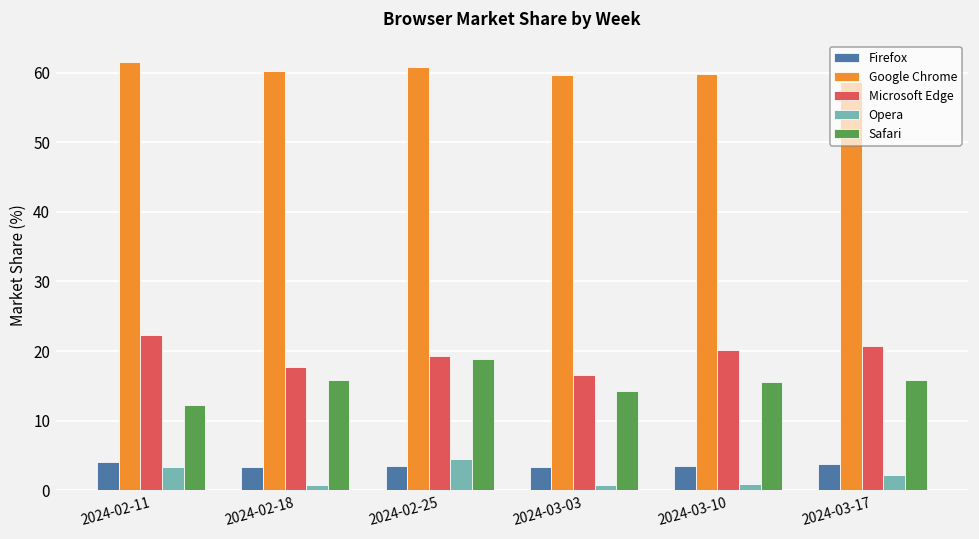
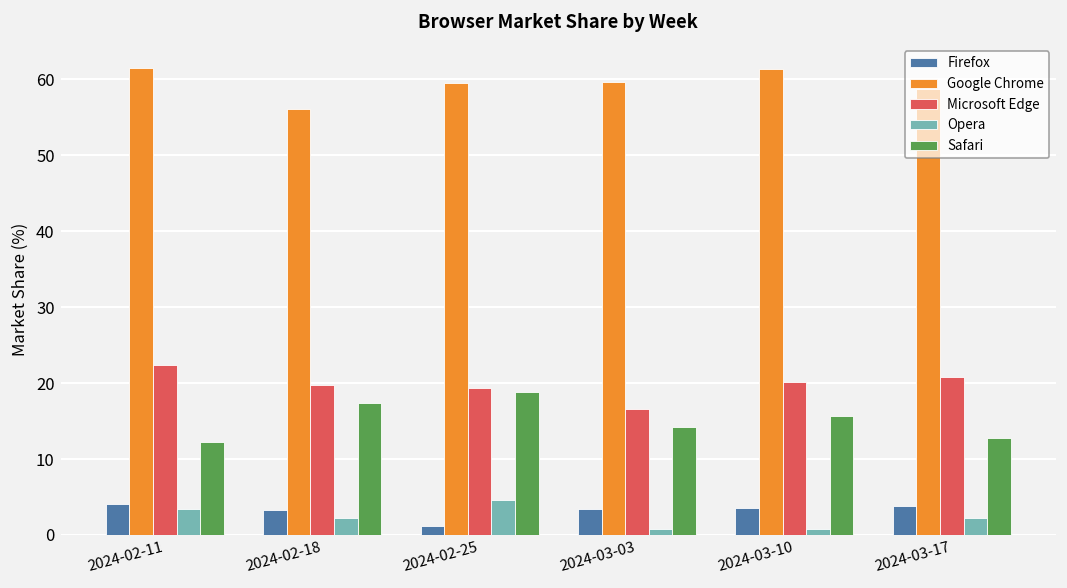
Google Chrome, 2024-02-18: 60 -> 56
Microsoft Edge, 2024-02-18: 18 -> 20
Opera, 2024-02-18: 1 -> 2
Safari, 2024-02-18: 16 -> 17
Firefox, 2024-02-25: 4 -> 1
Google Chrome, 2024-02-25: 61 -> 59
Google Chrome, 2024-03-10: 60 -> 61
Safari, 2024-03-17: 16 -> 13
